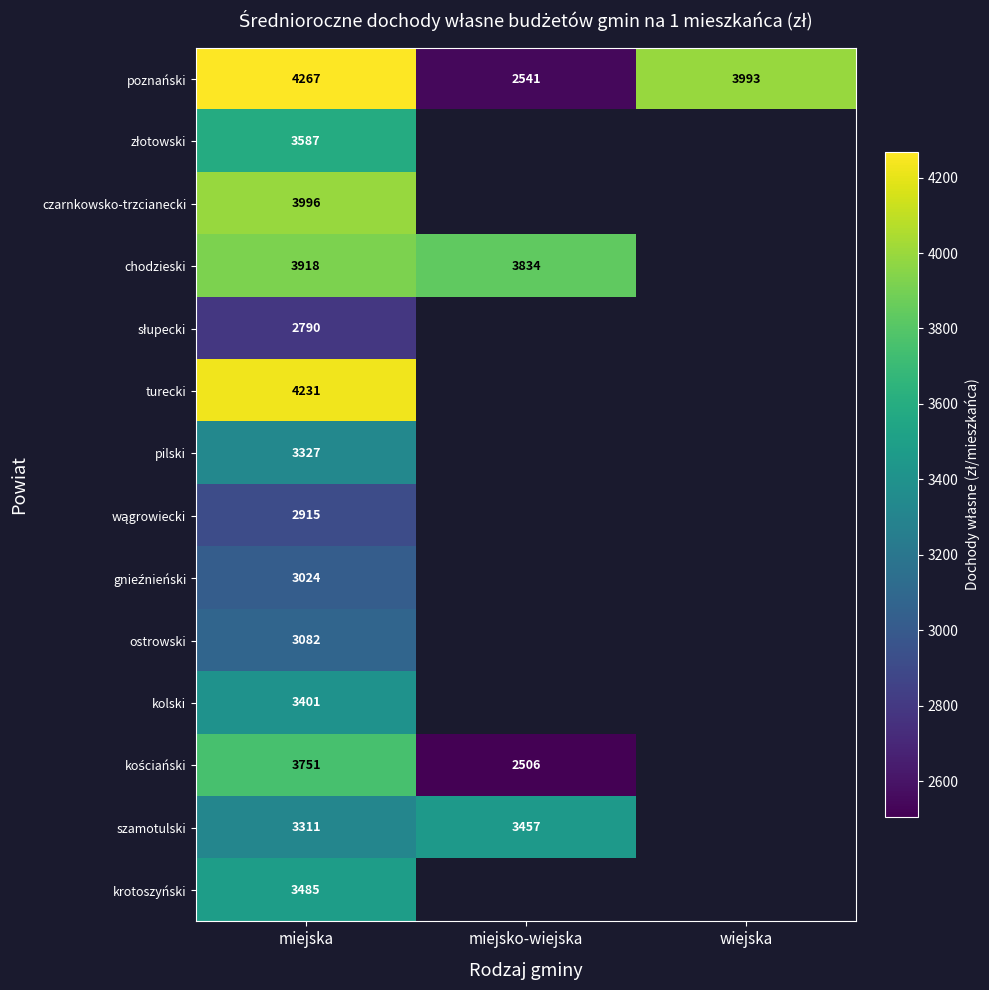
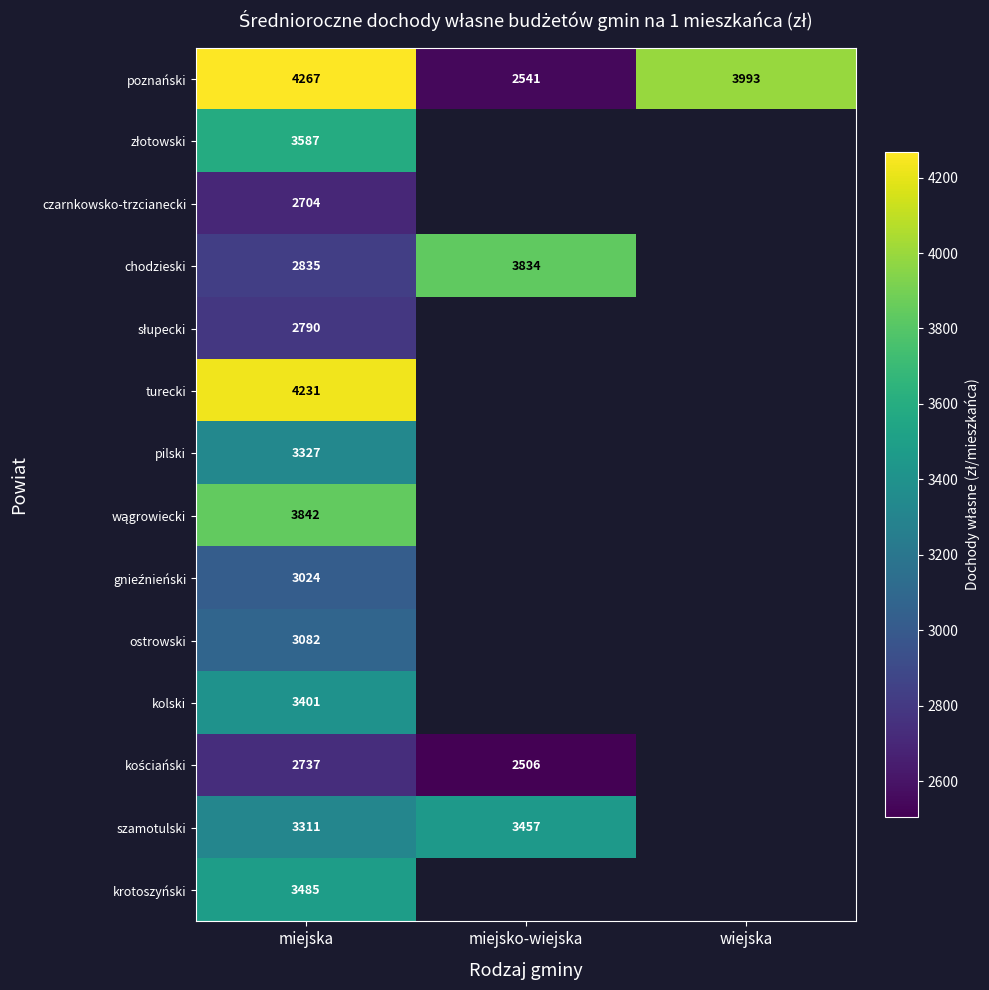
czarnkowsko-trzcianecki, miejska: 3996 -> 2704
chodzieski, miejska: 3918 -> 2835
wągrowiecki, miejska: 2915 -> 3842
kościański, miejska: 3751 -> 2737
